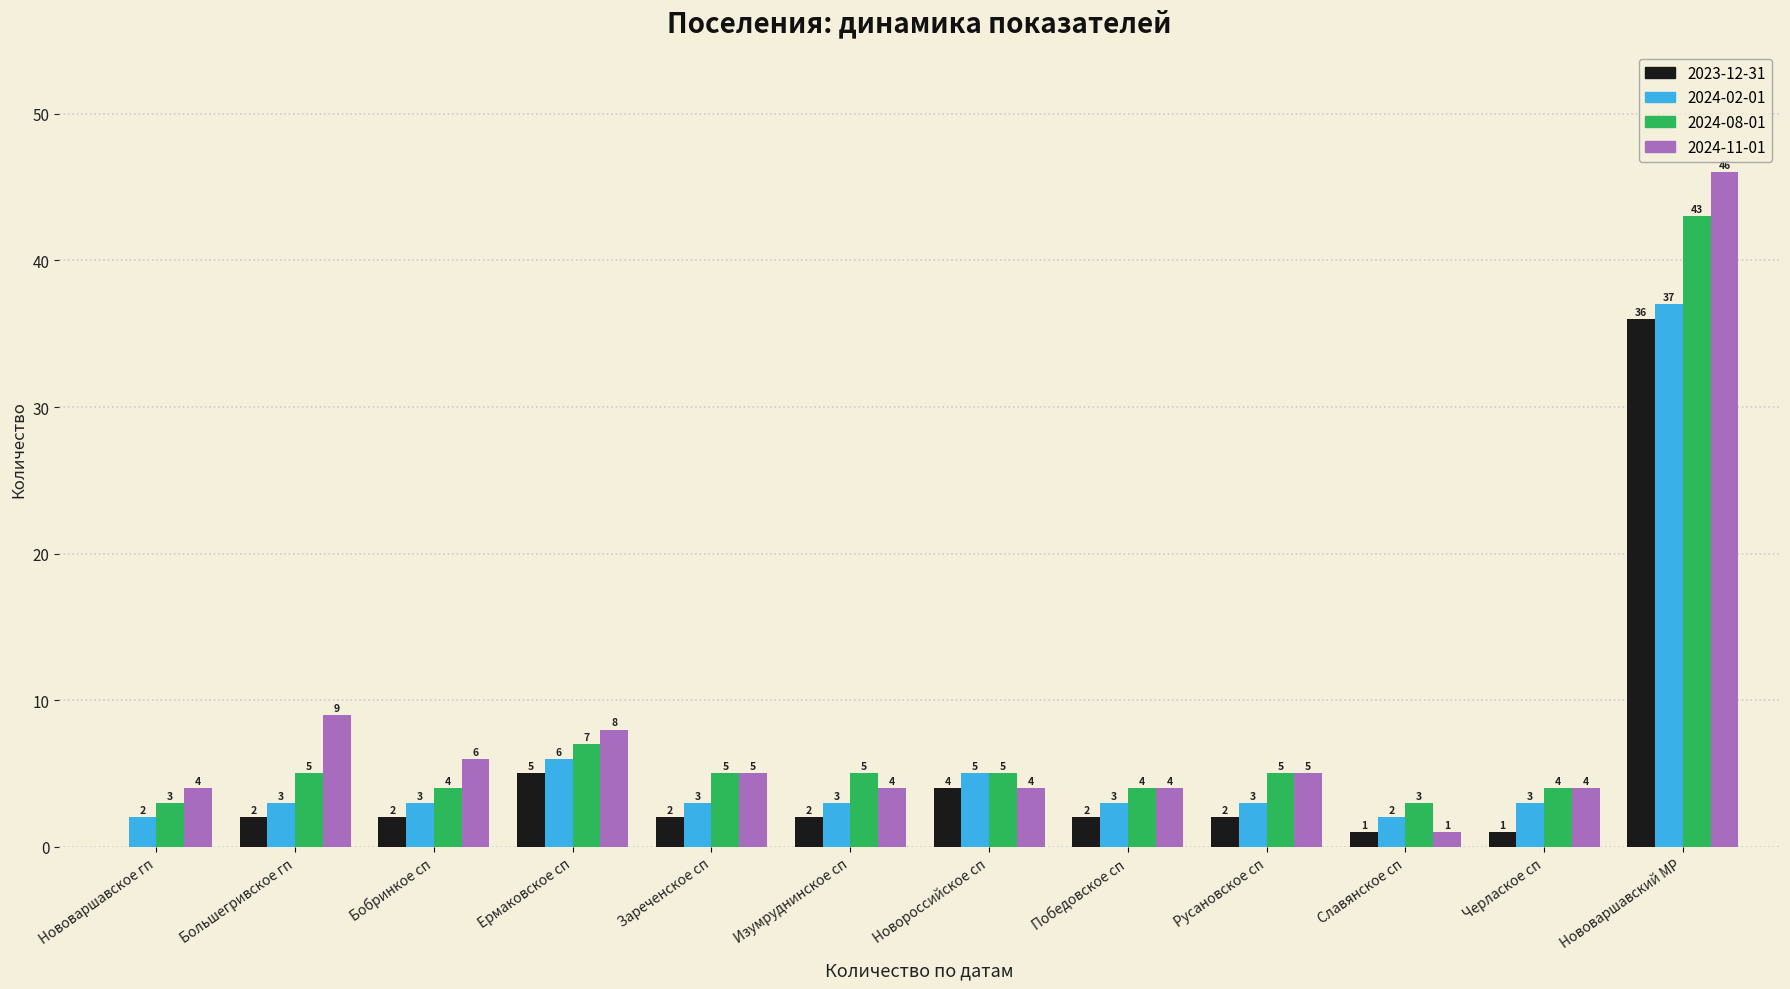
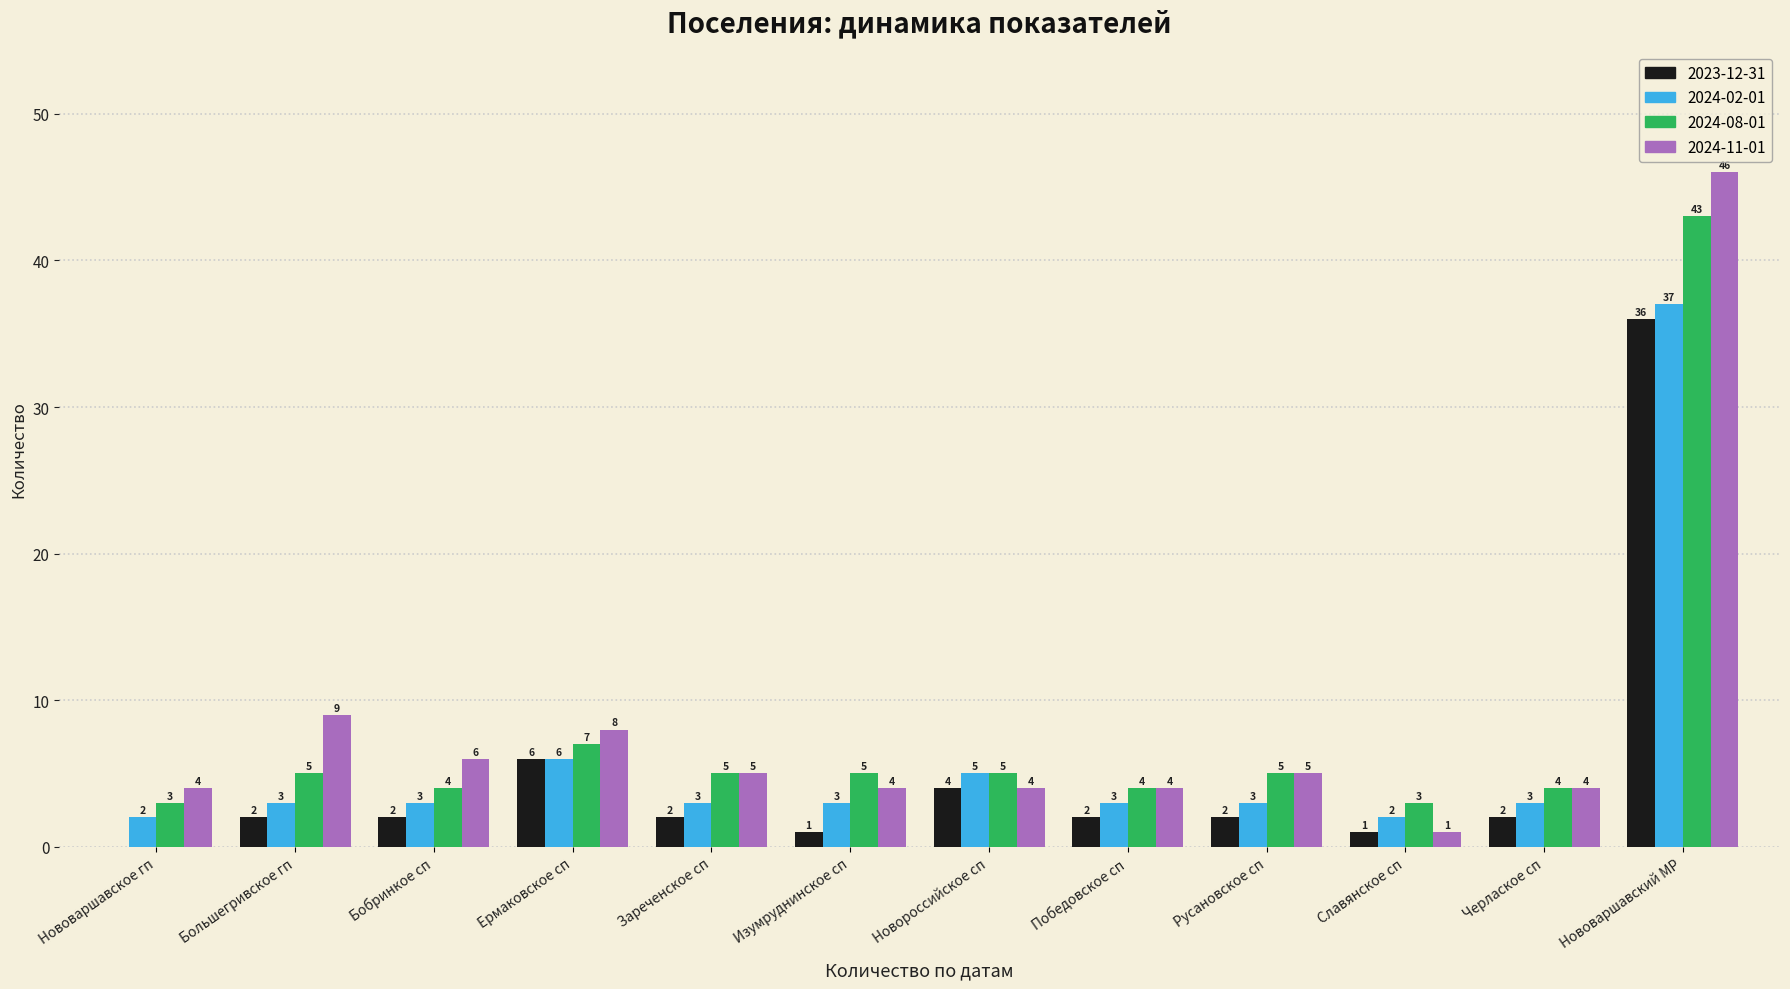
2023-12-31, Ермаковское сп: 5 -> 6
2023-12-31, Изумруднинское сп: 2 -> 1
2023-12-31, Черлаское сп: 1 -> 2
